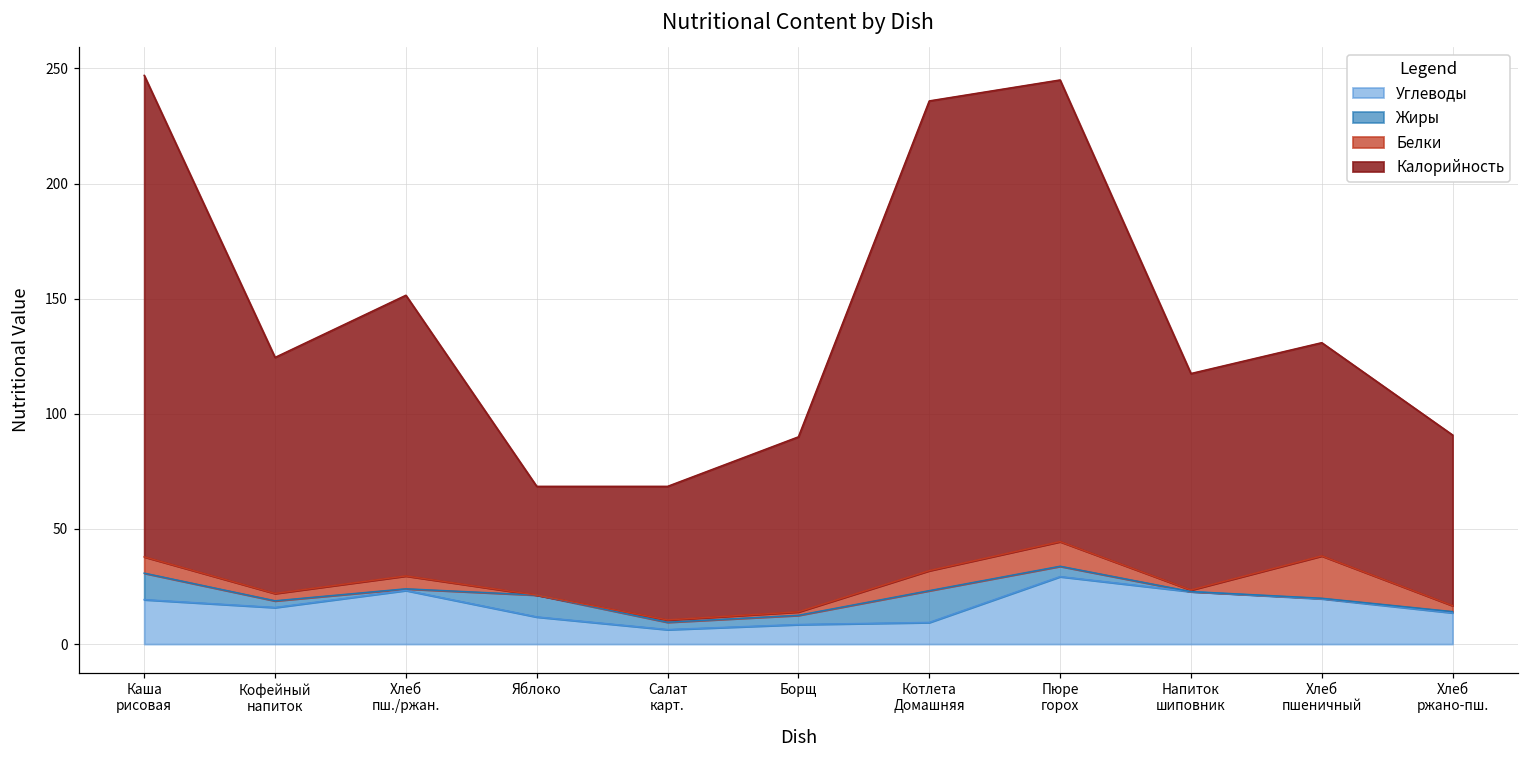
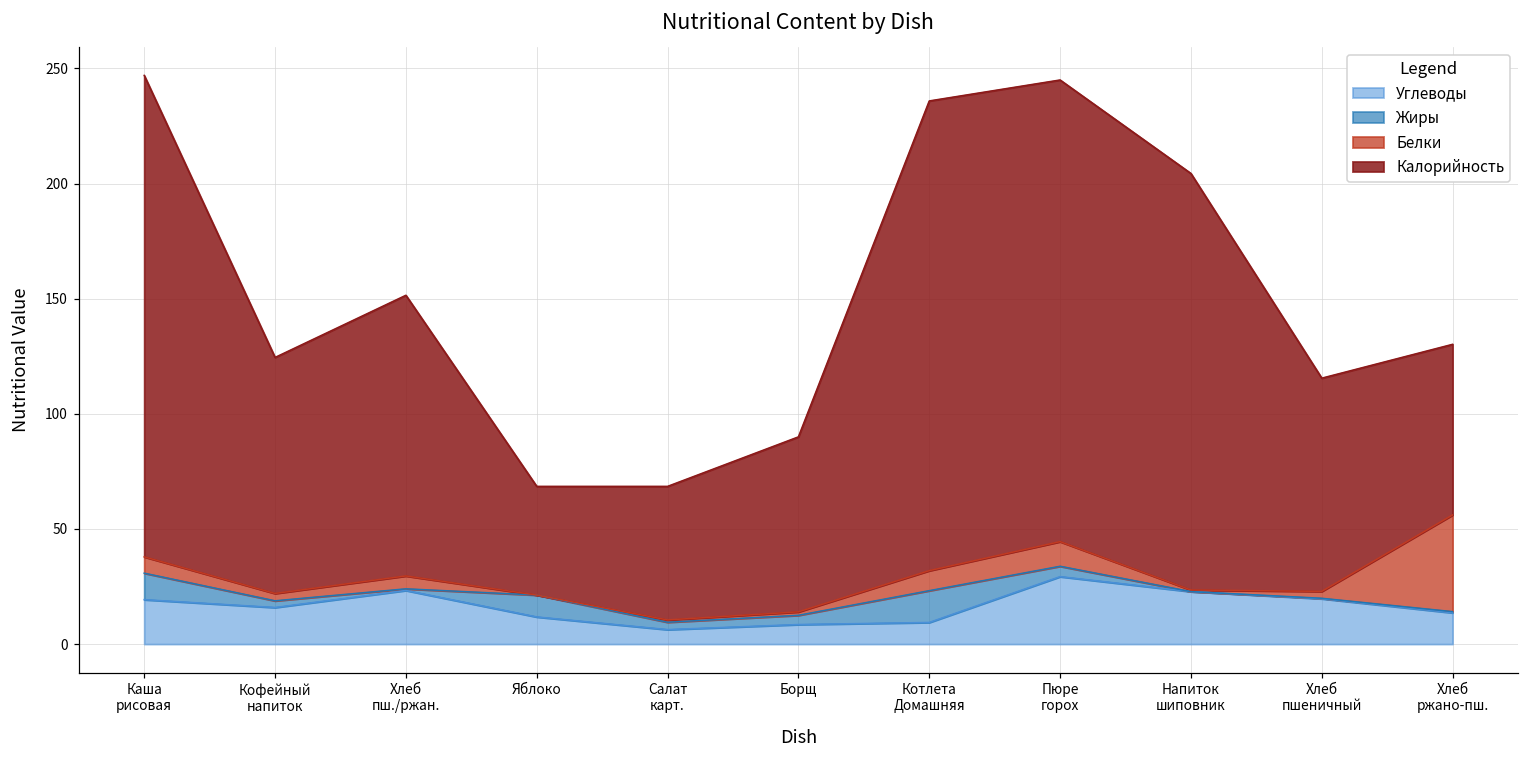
Калорийность, Напиток шиповник: 94 -> 181
Белки, Хлеб пшеничный: 18 -> 3
Белки, Хлеб ржано-пш.: 3 -> 42
